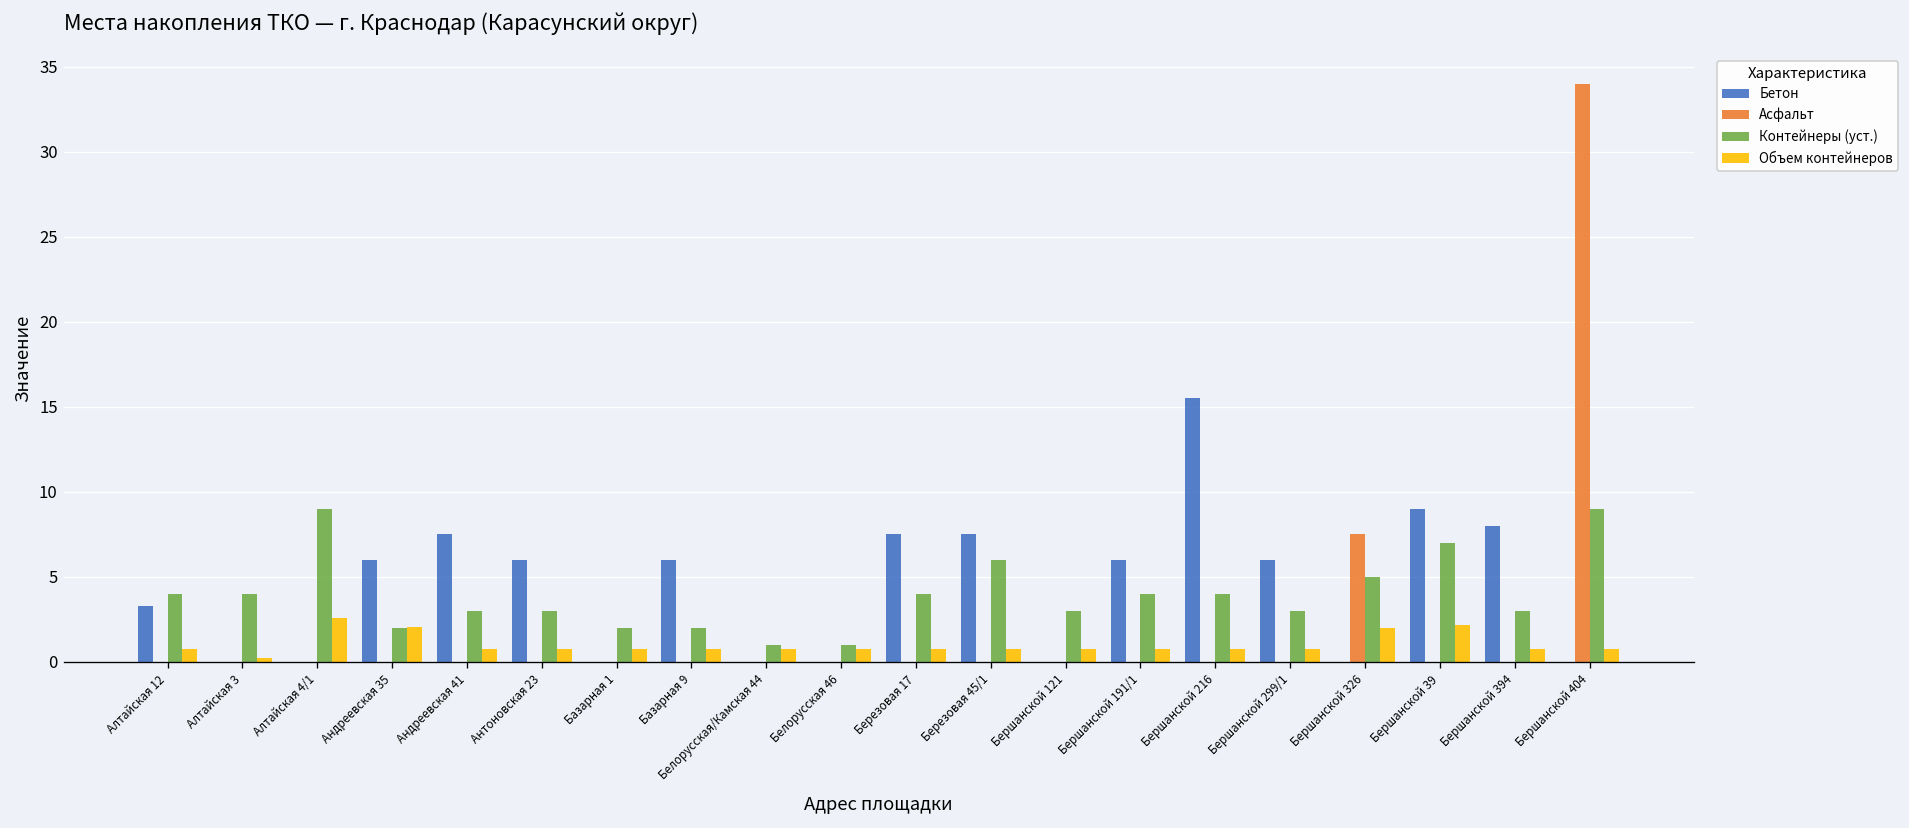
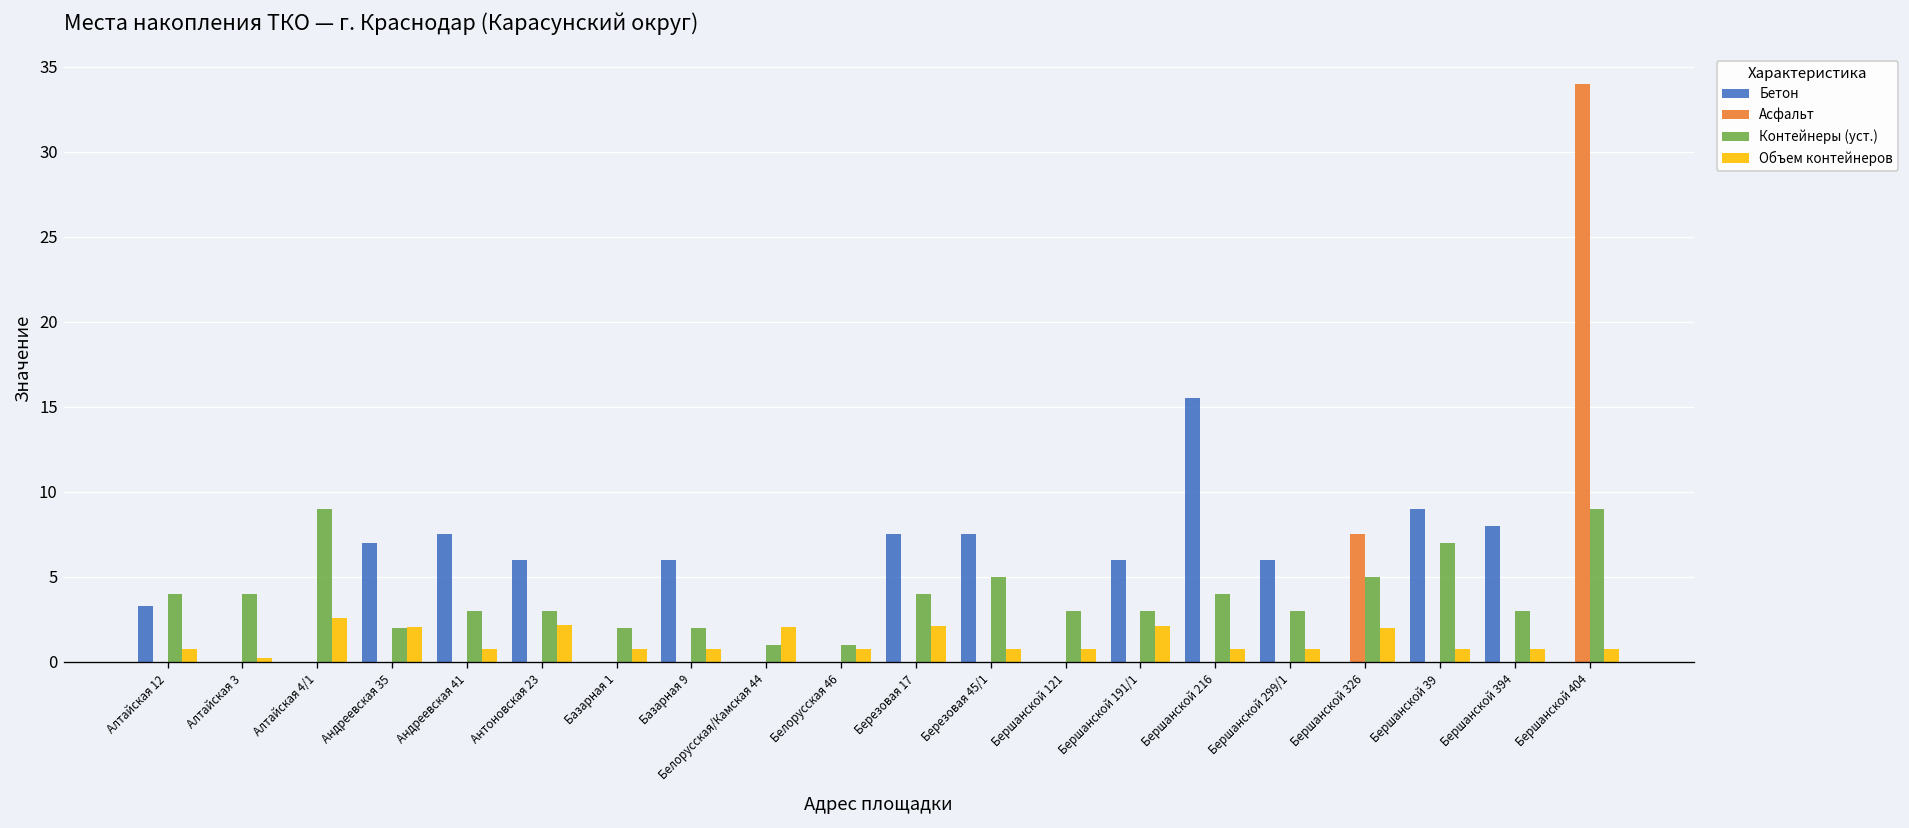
Бетон, Андреевская 35: 6 -> 7
Объем контейнеров, Антоновская 23: 0.8 -> 2.1
Объем контейнеров, Белорусская/Камская 44: 0.8 -> 2.1
Объем контейнеров, Березовая 17: 0.8 -> 2.1
Контейнеры (уст.), Березовая 45/1: 6 -> 5
Контейнеры (уст.), Бершанской 191/1: 4 -> 3
Объем контейнеров, Бершанской 191/1: 0.8 -> 2.1
Объем контейнеров, Бершанской 39: 2.1 -> 0.8
